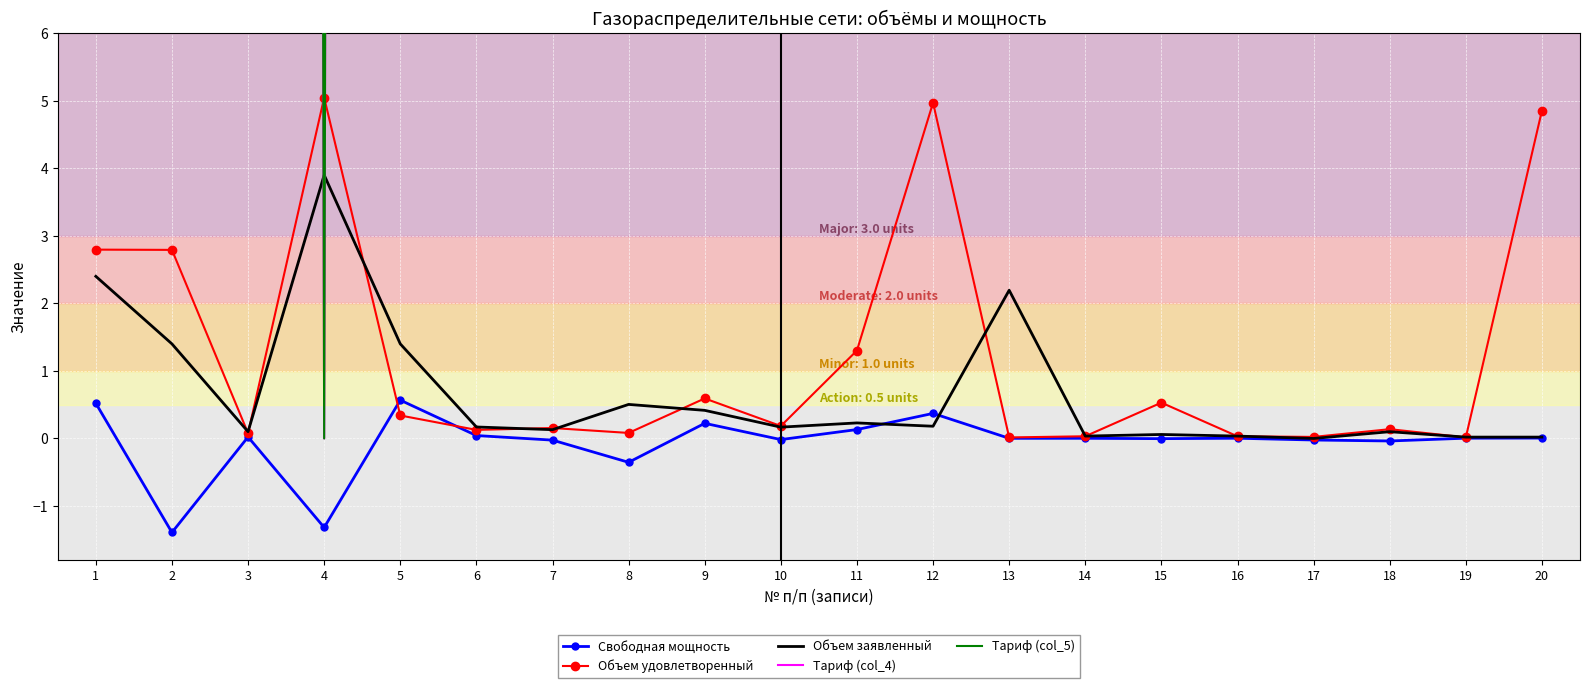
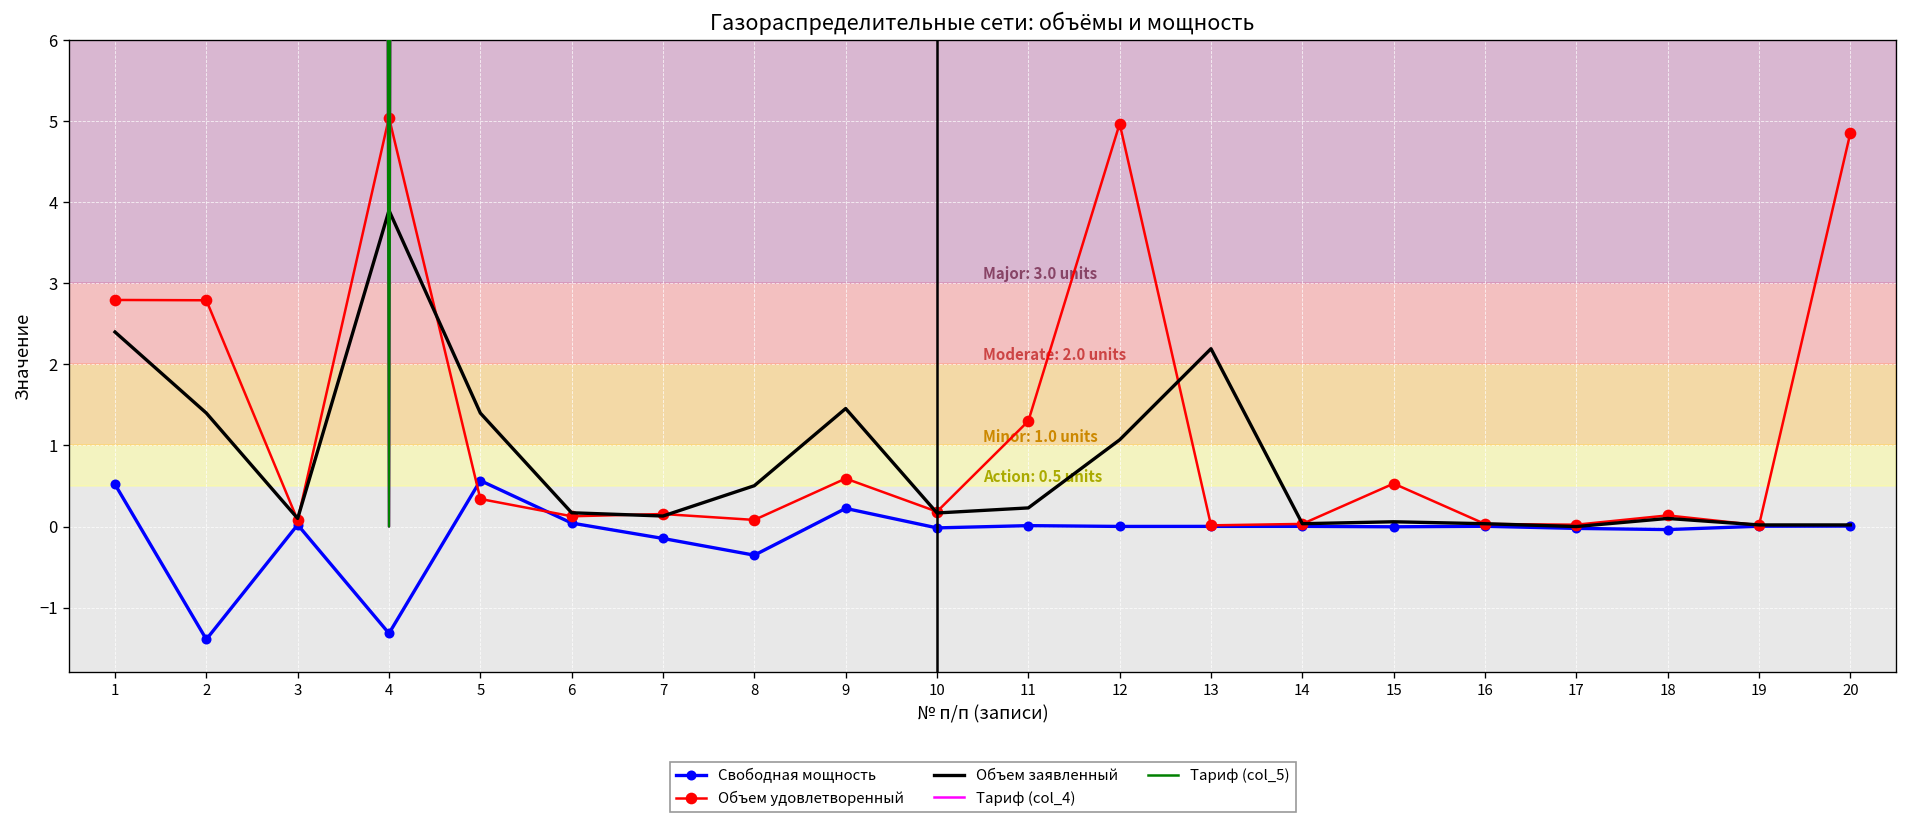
Свободная мощность, 7: 0.0 -> -0.1
Объем заявленный, 9: 0.4 -> 1.5
Свободная мощность, 11: 0.1 -> 0.0
Свободная мощность, 12: 0.4 -> 0.0
Объем заявленный, 12: 0.2 -> 1.1
